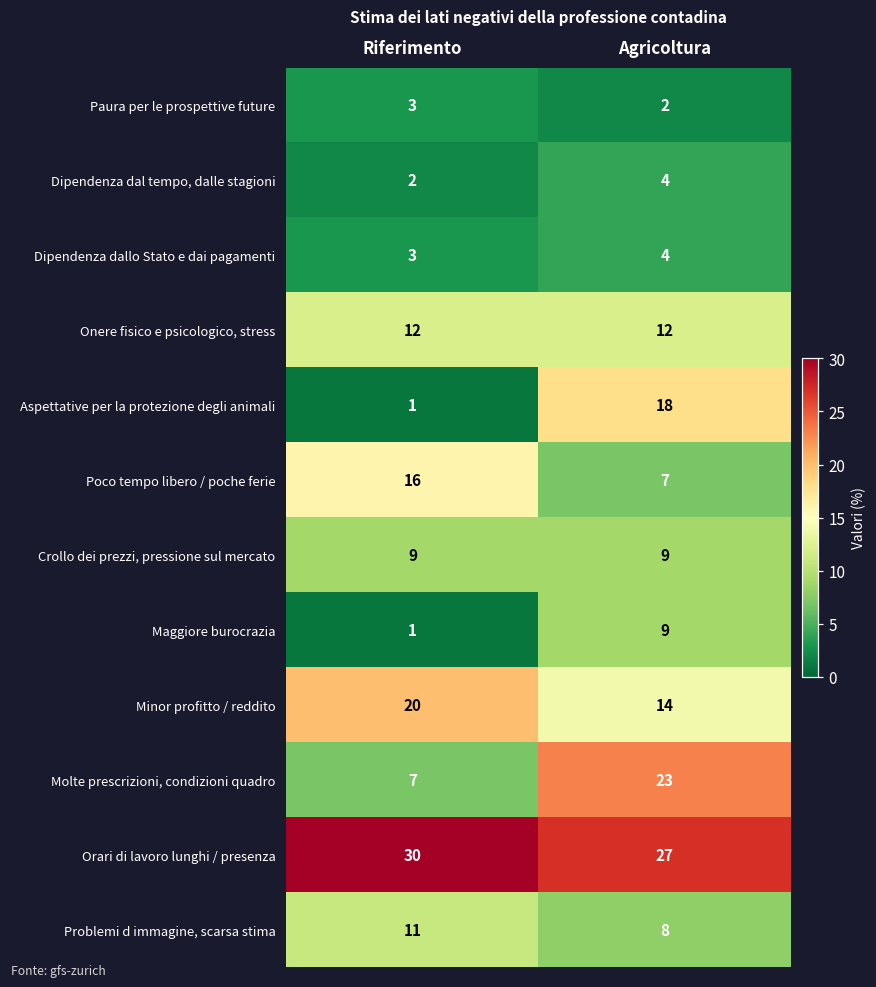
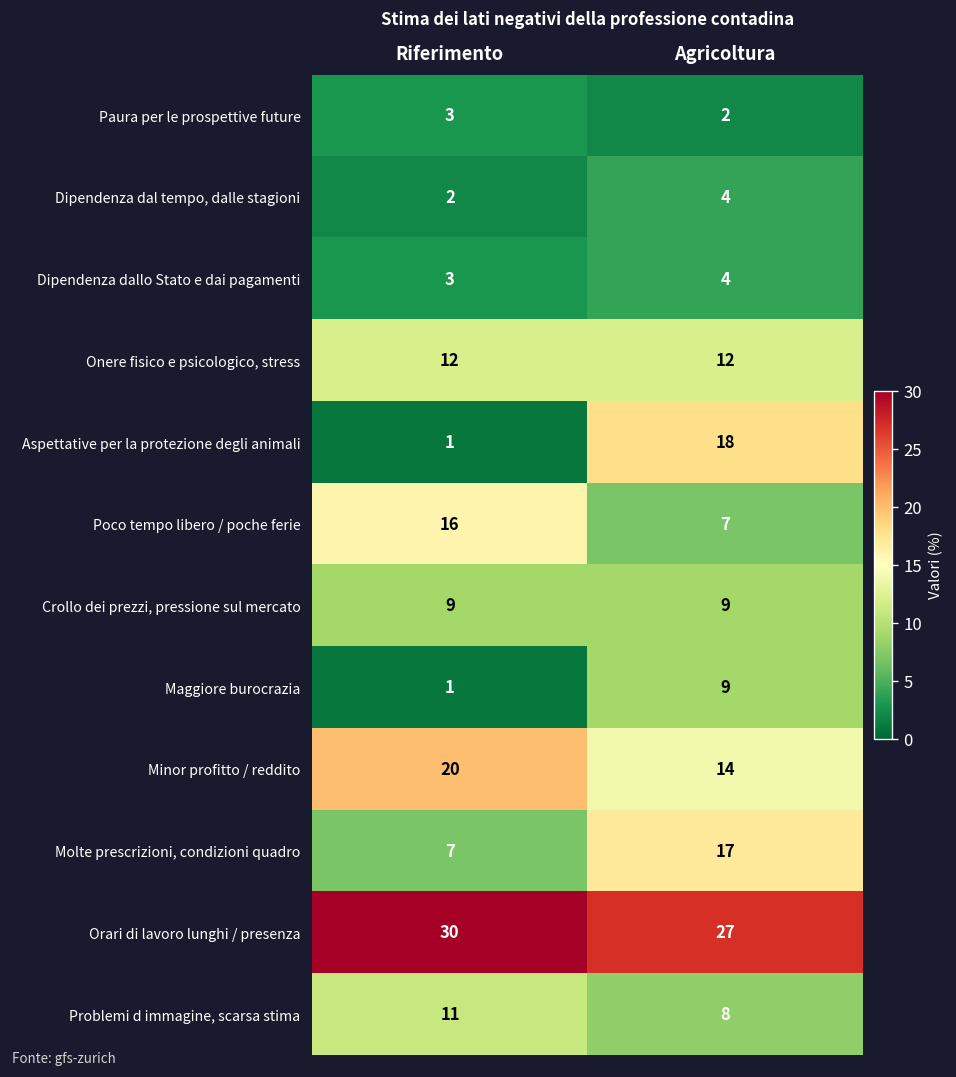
Molte prescrizioni, condizioni quadro, Agricoltura: 23 -> 17
